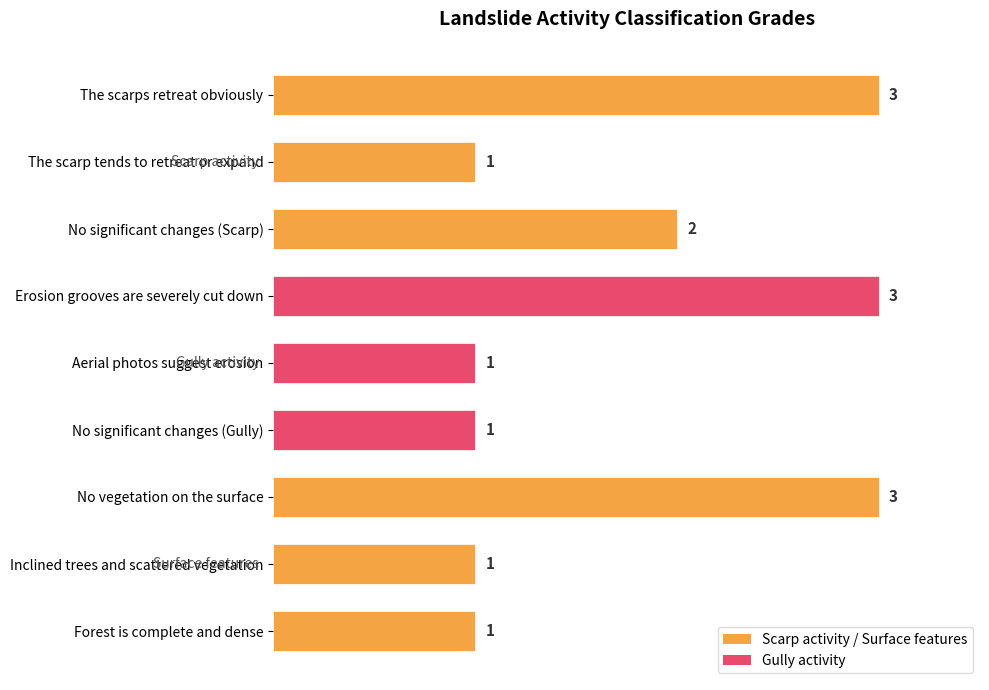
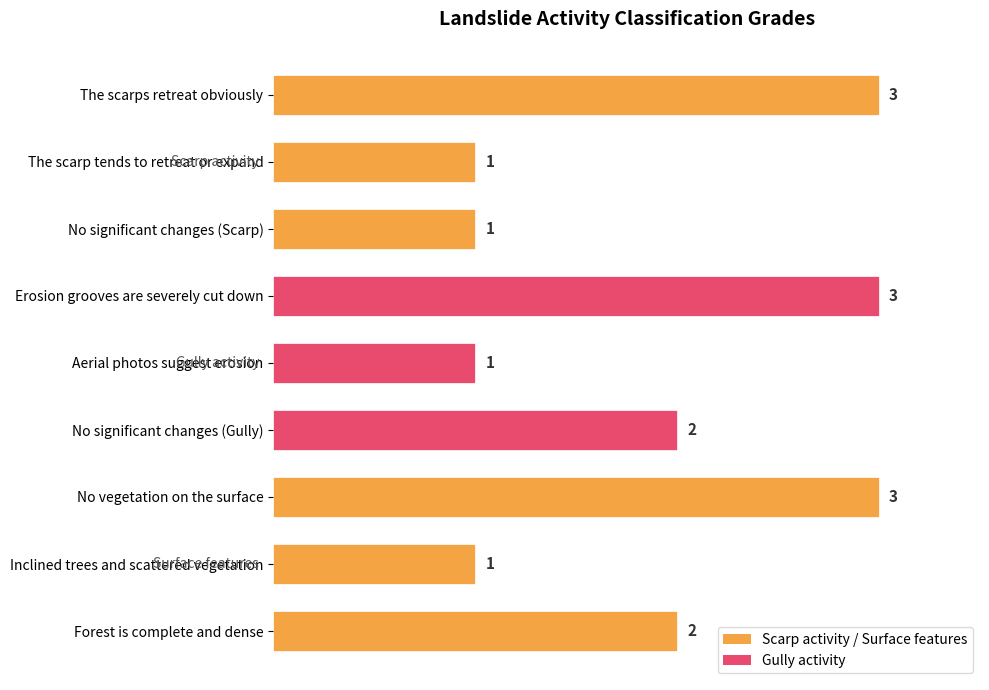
No significant changes (Scarp): 2 -> 1
No significant changes (Gully): 1 -> 2
Forest is complete and dense: 1 -> 2
